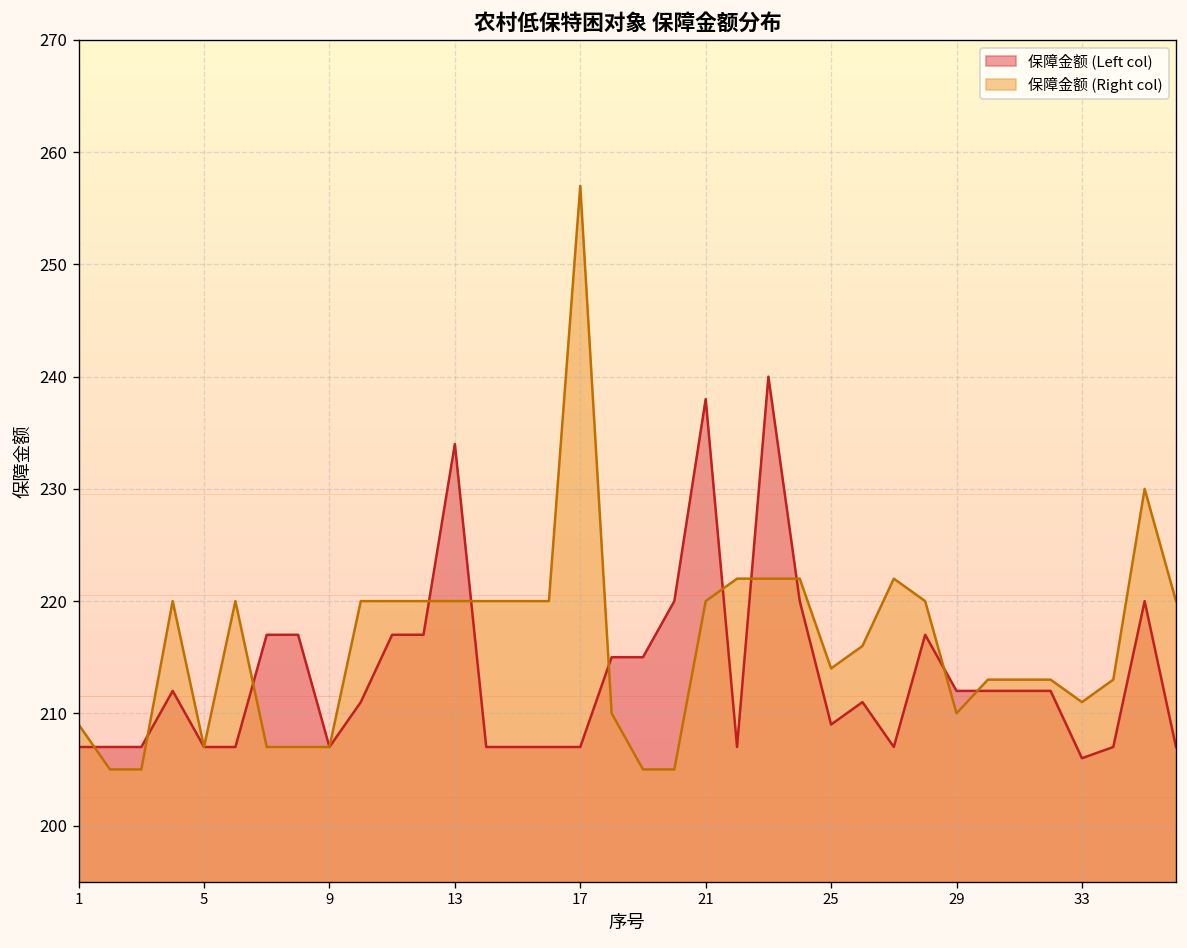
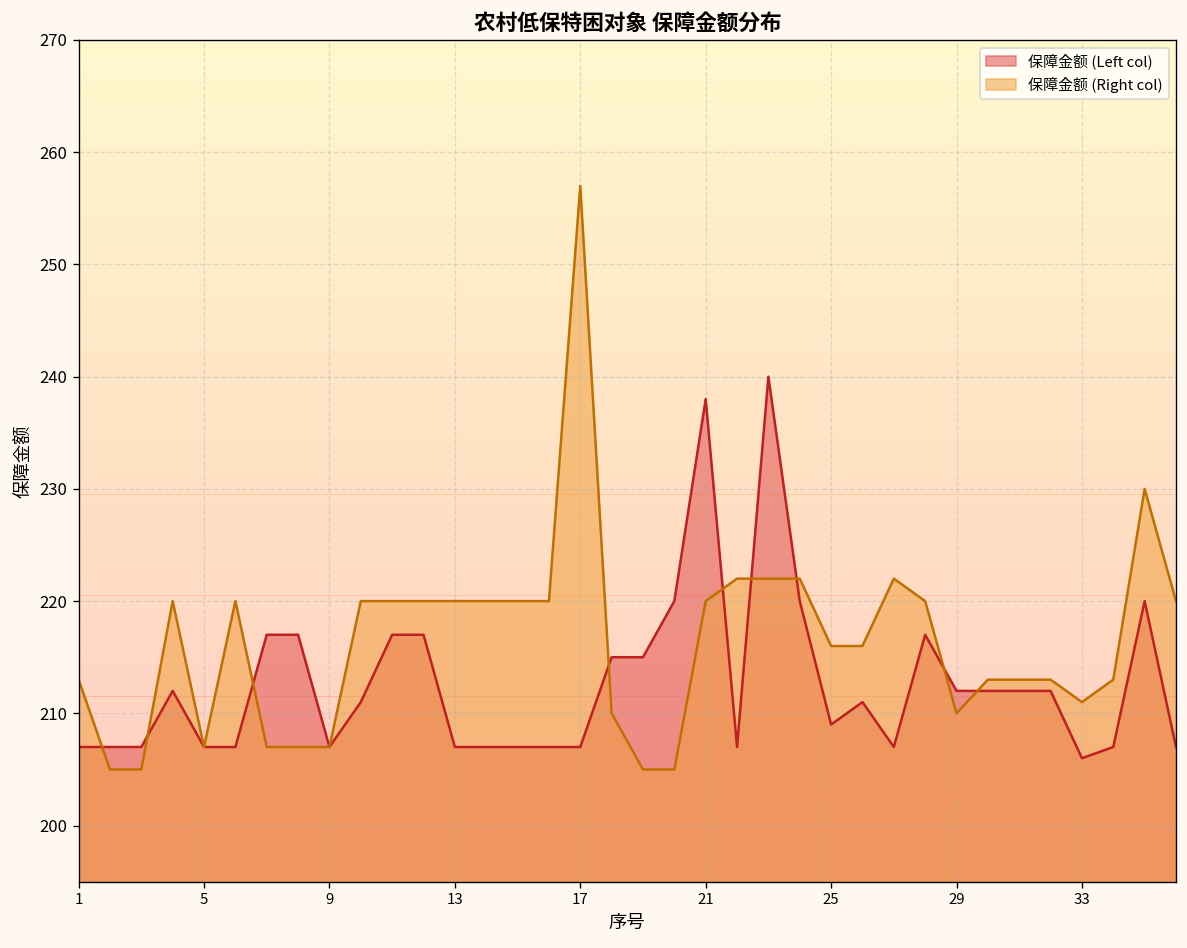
保障金额 (Right col), 1: 209 -> 213
保障金额 (Left col), 13: 234 -> 207
保障金额 (Right col), 25: 214 -> 216
